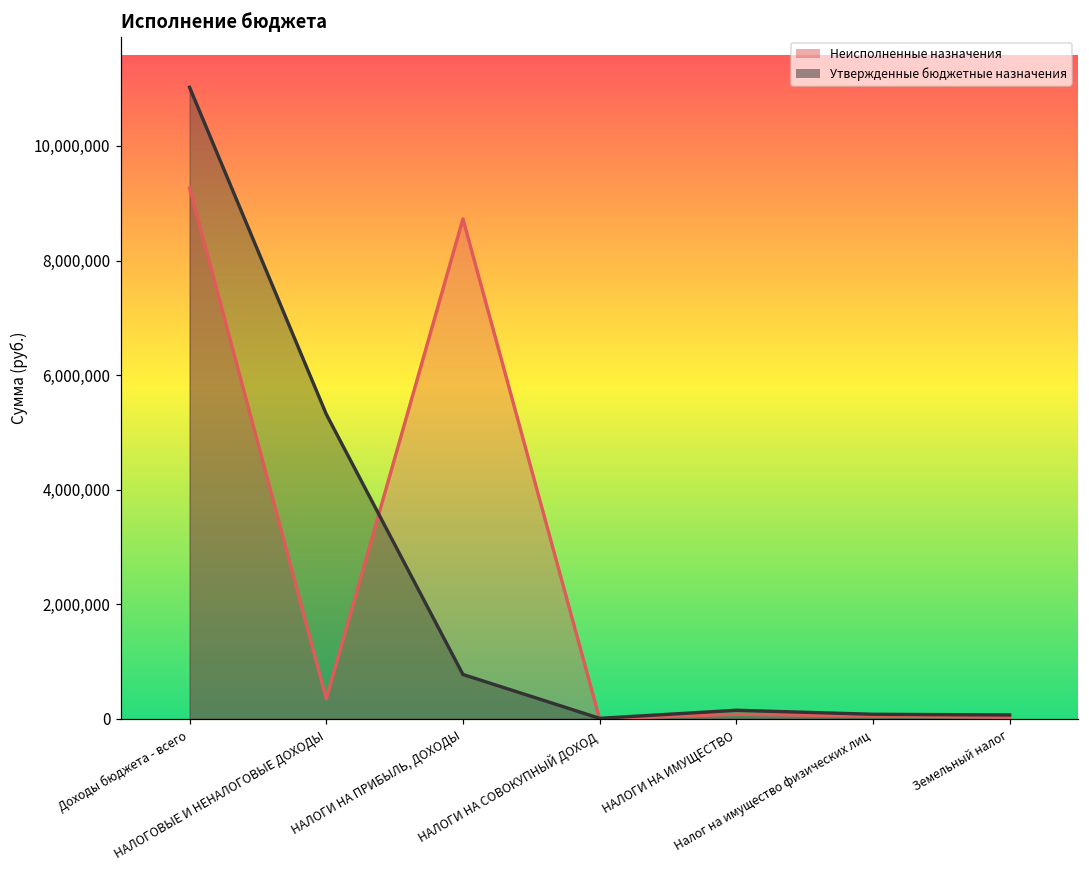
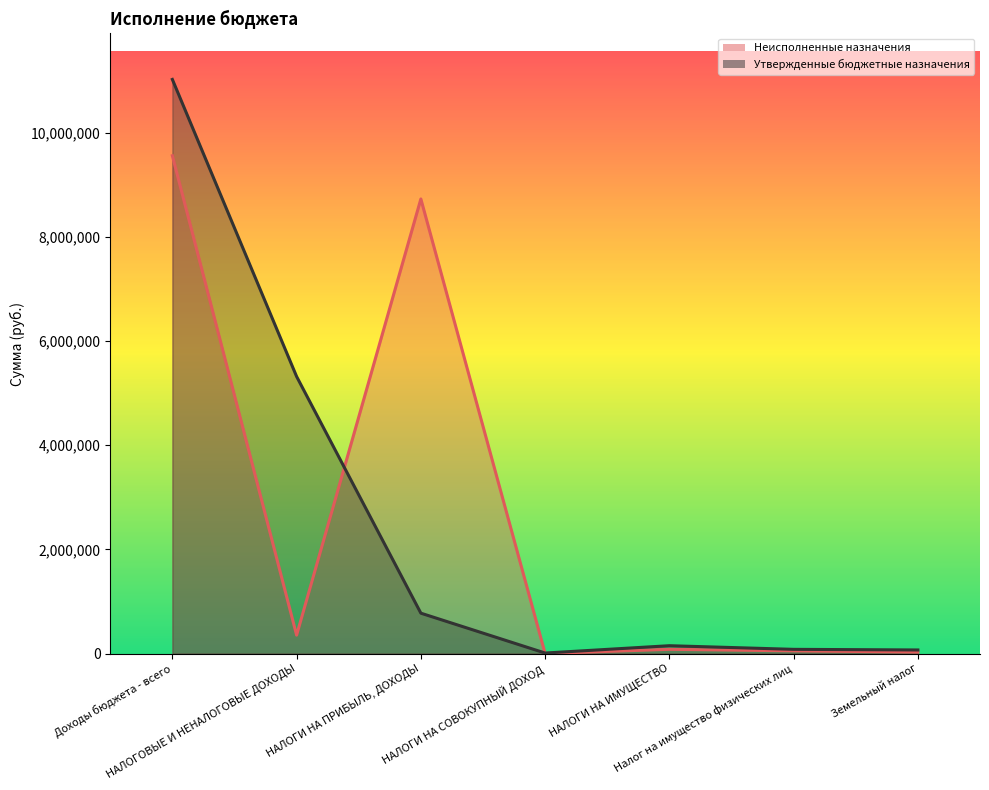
Неисполненные назначения, Доходы бюджета - всего: 9,300,000 -> 9,600,000
